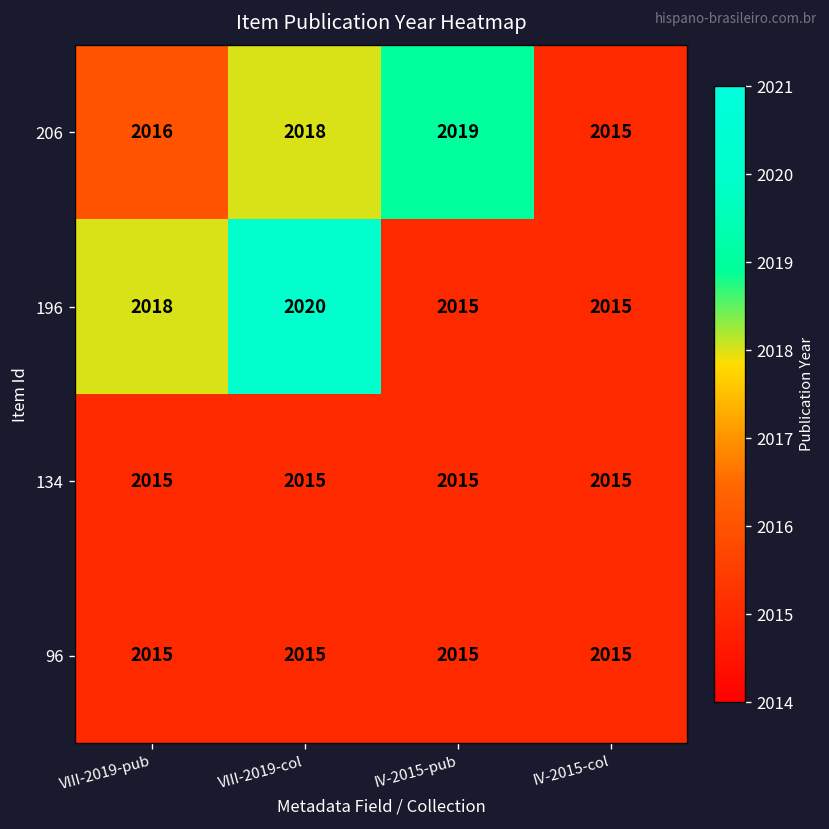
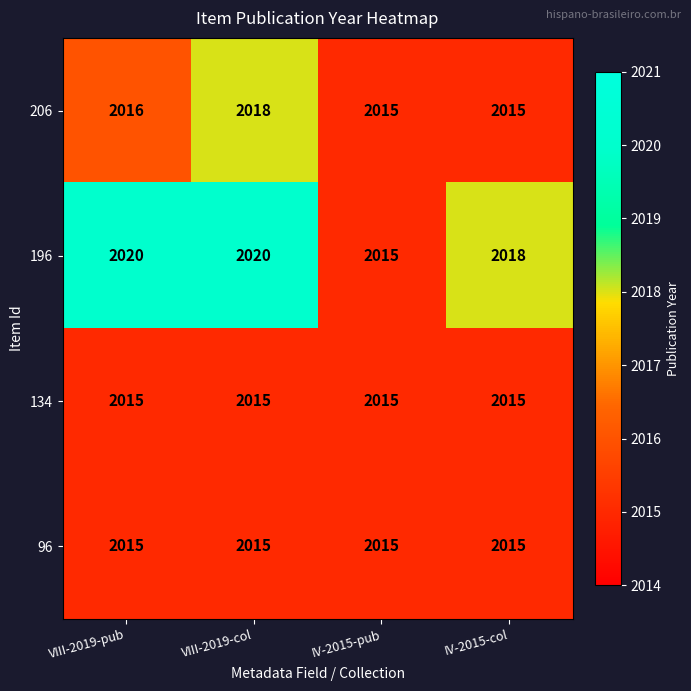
206, IV-2015-pub: 2019 -> 2015
196, VIII-2019-pub: 2018 -> 2020
196, IV-2015-col: 2015 -> 2018
